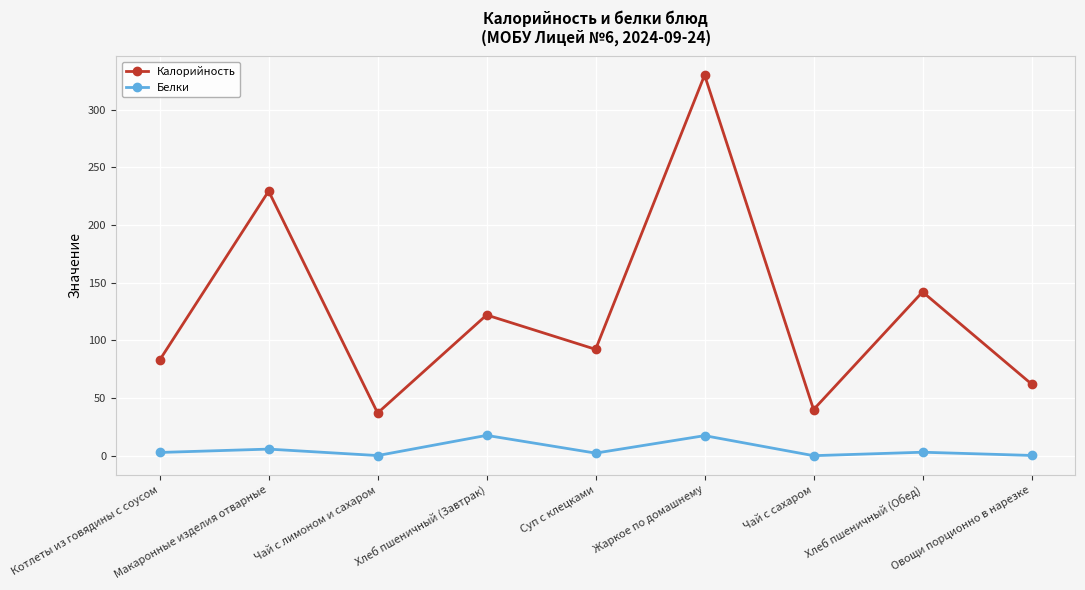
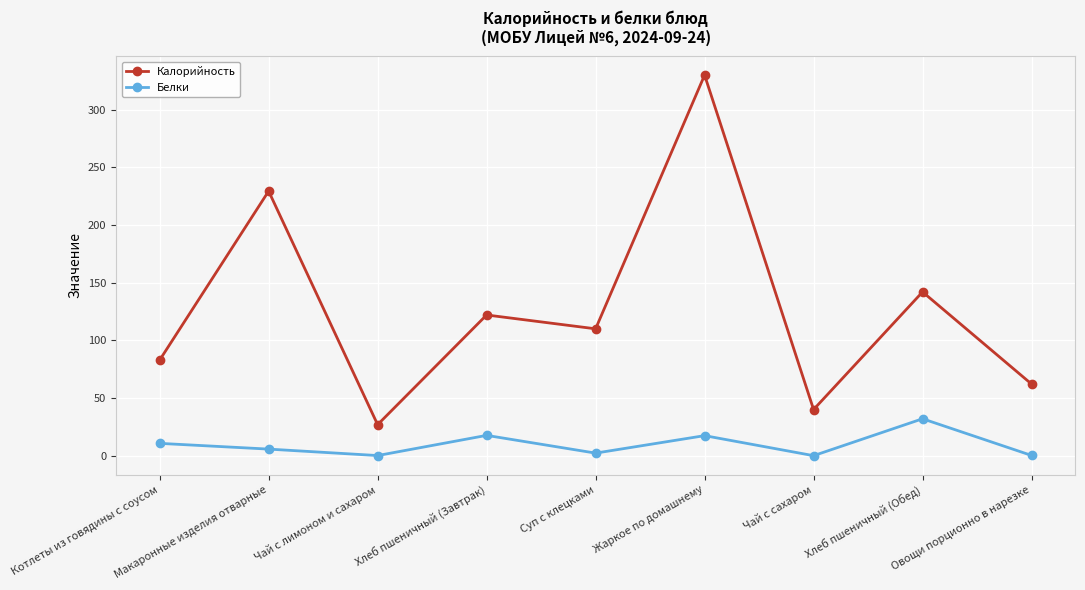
Белки, Котлеты из говядины с соусом: 3 -> 11
Калорийность, Чай с лимоном и сахаром: 37 -> 27
Калорийность, Суп с клецками: 92 -> 110
Белки, Хлеб пшеничный (Обед): 3 -> 32
